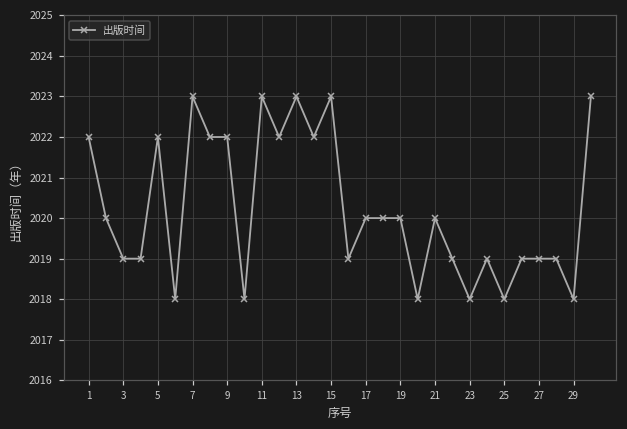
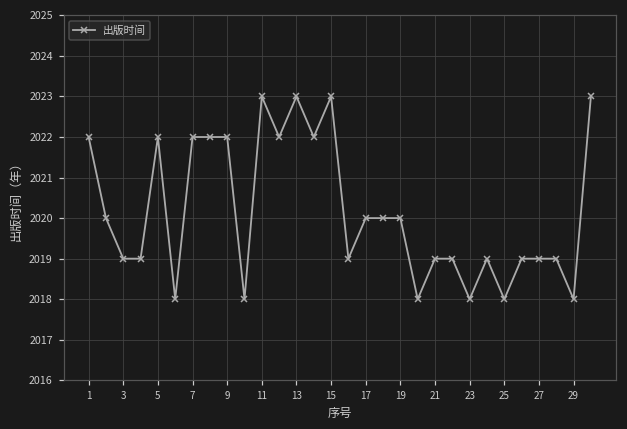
7: 2023 -> 2022
21: 2020 -> 2019
